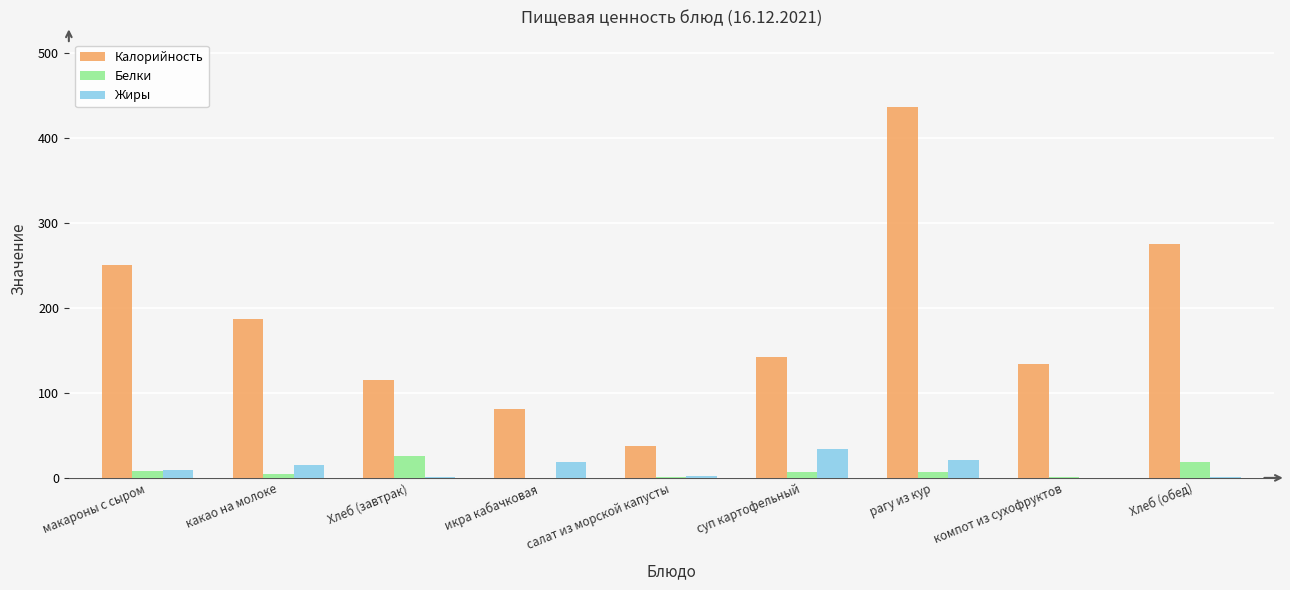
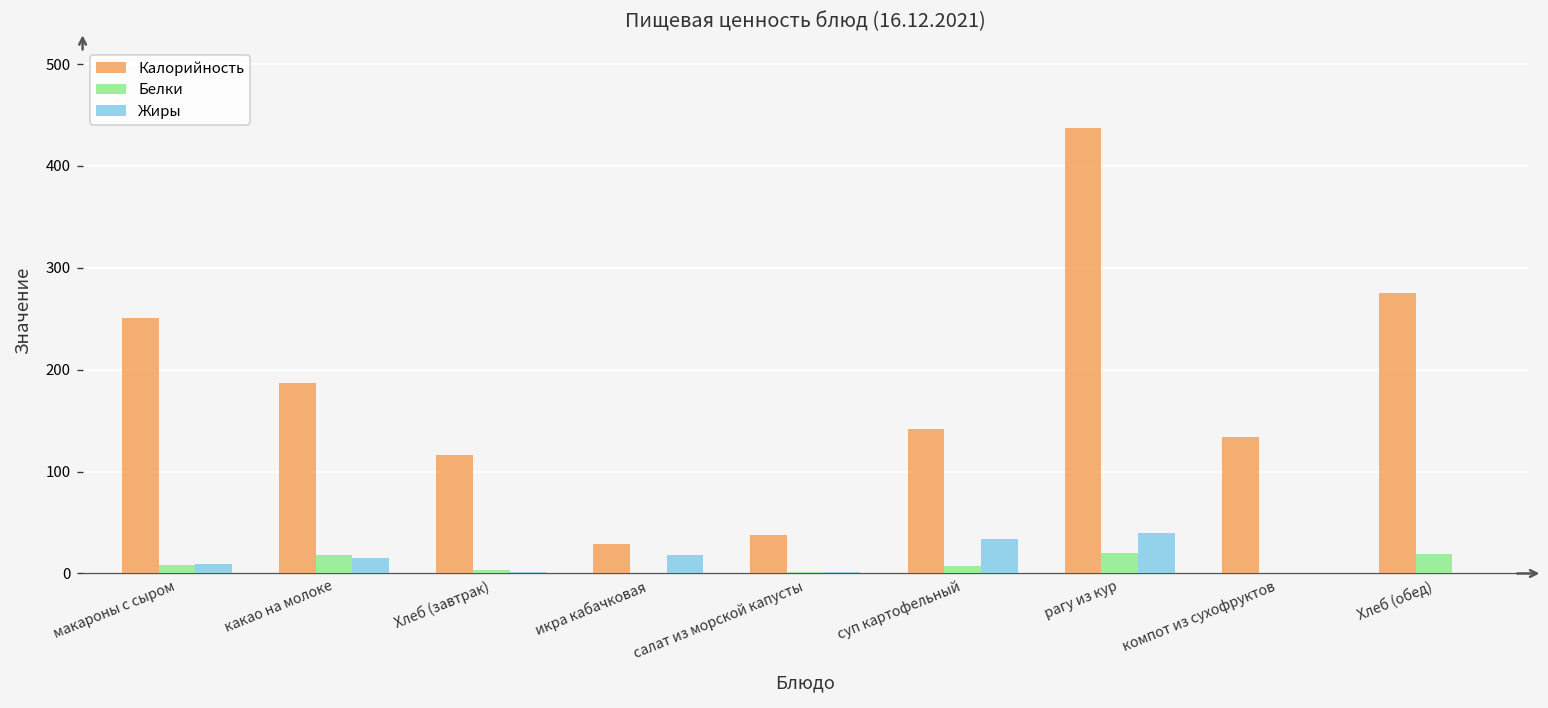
Белки, какао на молоке: 0 -> 20
Белки, Хлеб (завтрак): 30 -> 0
Калорийность, икра кабачковая: 80 -> 30
Белки, рагу из кур: 10 -> 20
Жиры, рагу из кур: 20 -> 40
